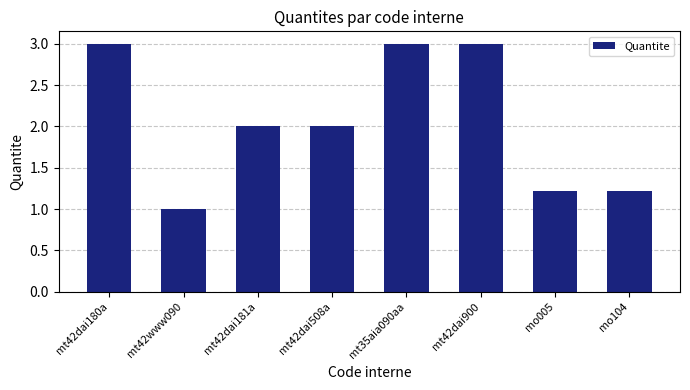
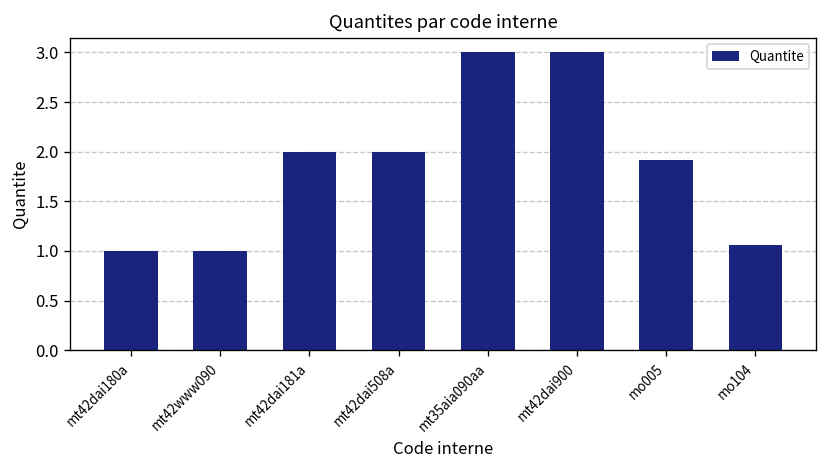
mt42dai180a: 3 -> 1
mo005: 1.2 -> 1.9
mo104: 1.2 -> 1.1
